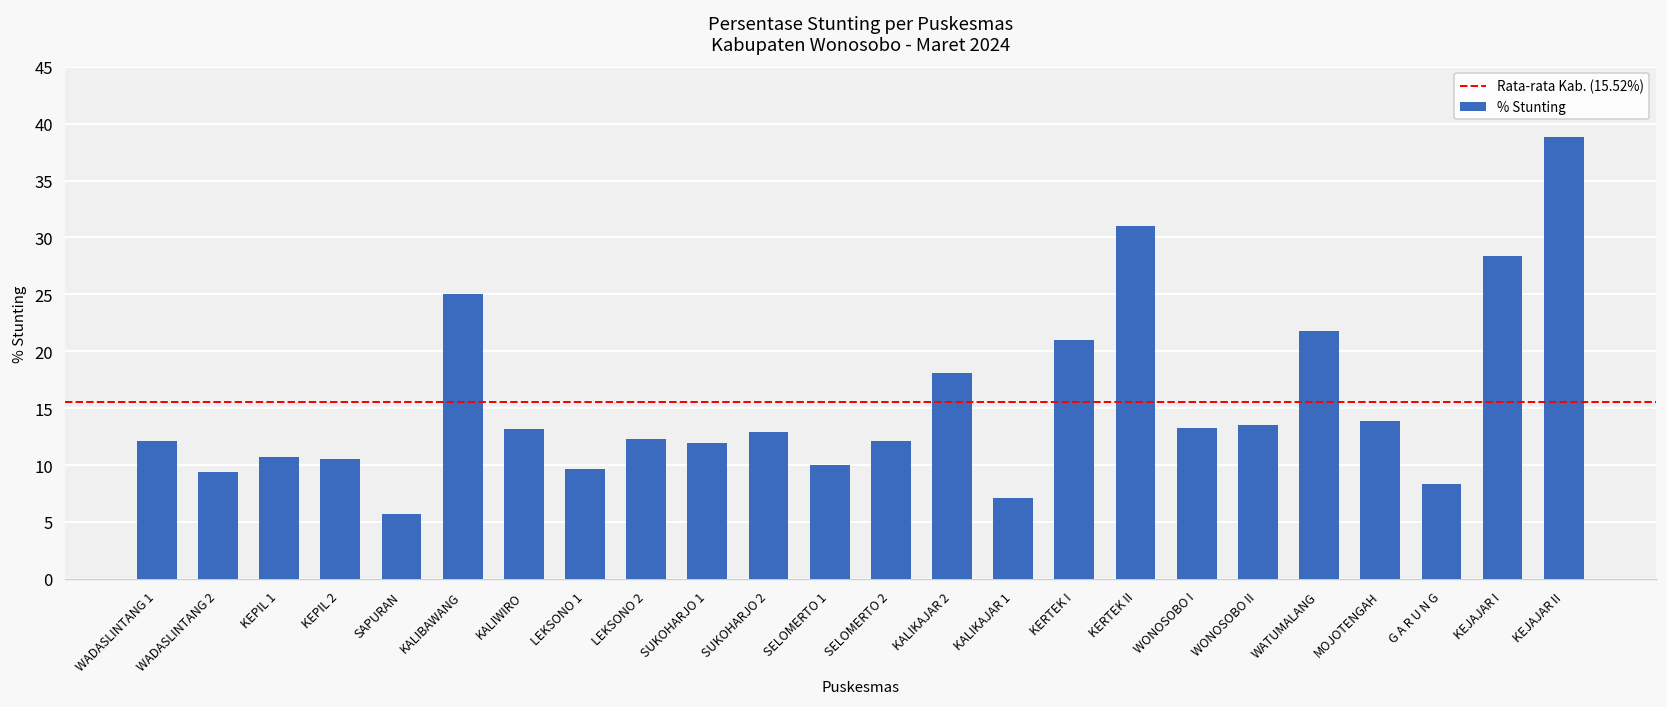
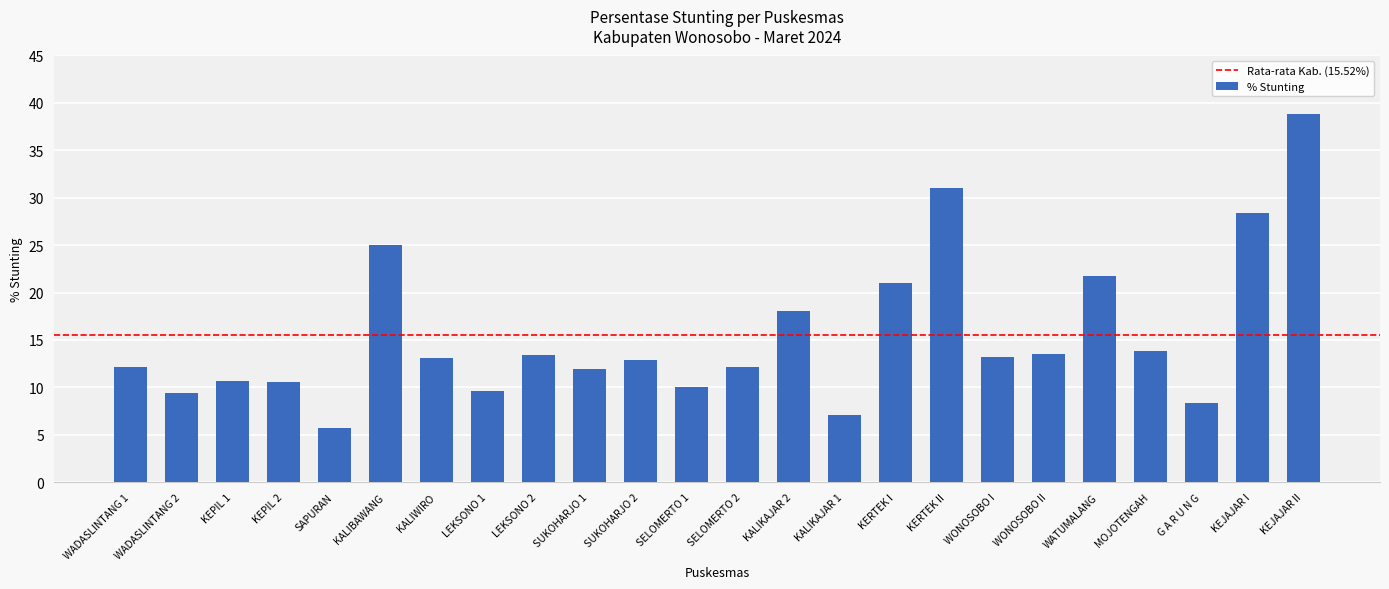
LEKSONO 2: 12 -> 13
